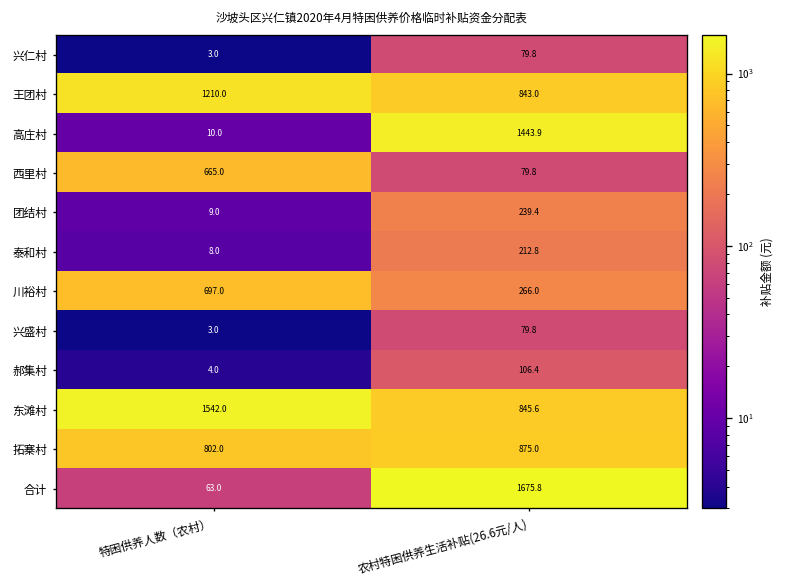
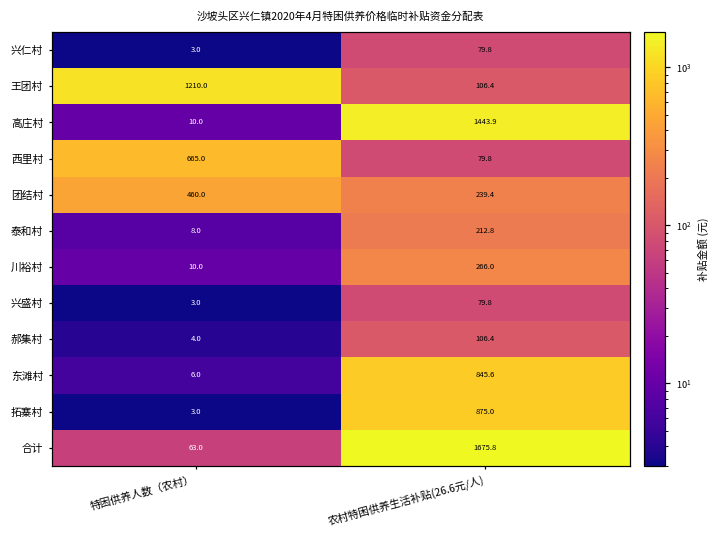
王团村, 农村特困供养生活补贴(26.6元/人): 843.0 -> 106.4
团结村, 特困供养人数（农村）: 9.0 -> 460.0
川裕村, 特困供养人数（农村）: 697.0 -> 10.0
东滩村, 特困供养人数（农村）: 1542.0 -> 6.0
拓寨村, 特困供养人数（农村）: 802.0 -> 3.0
